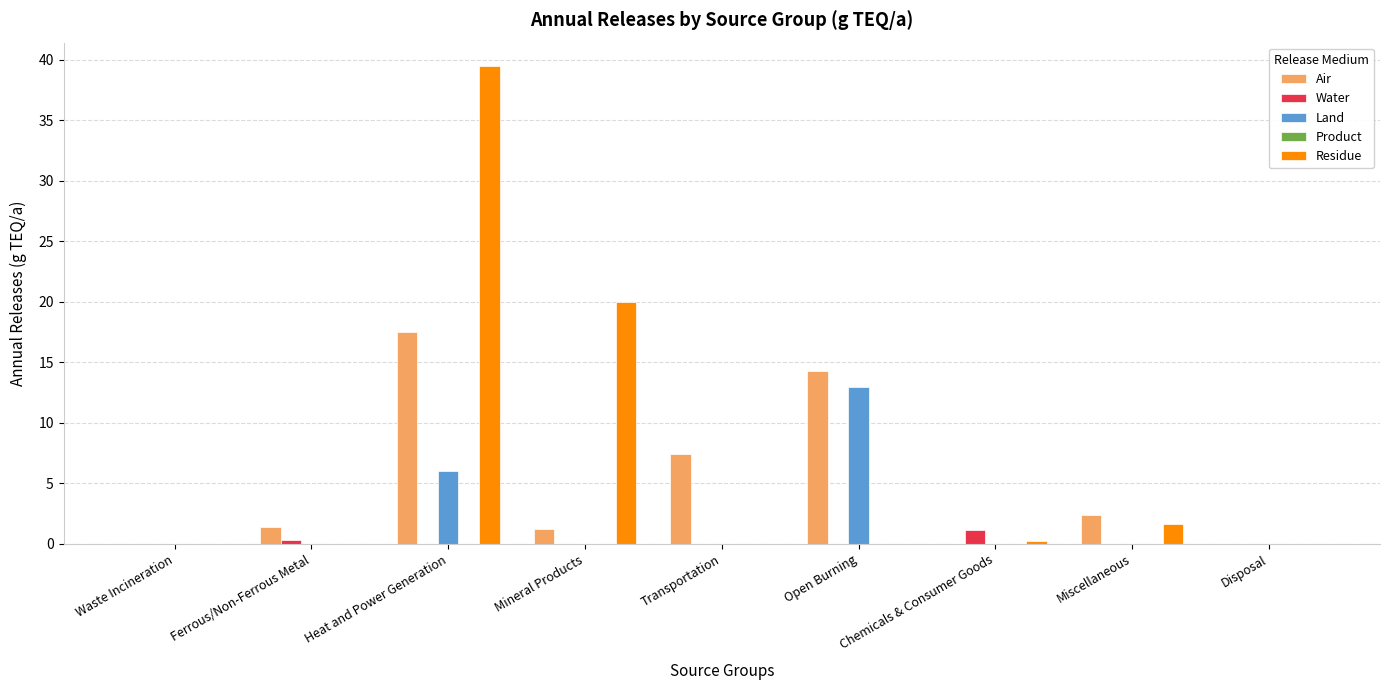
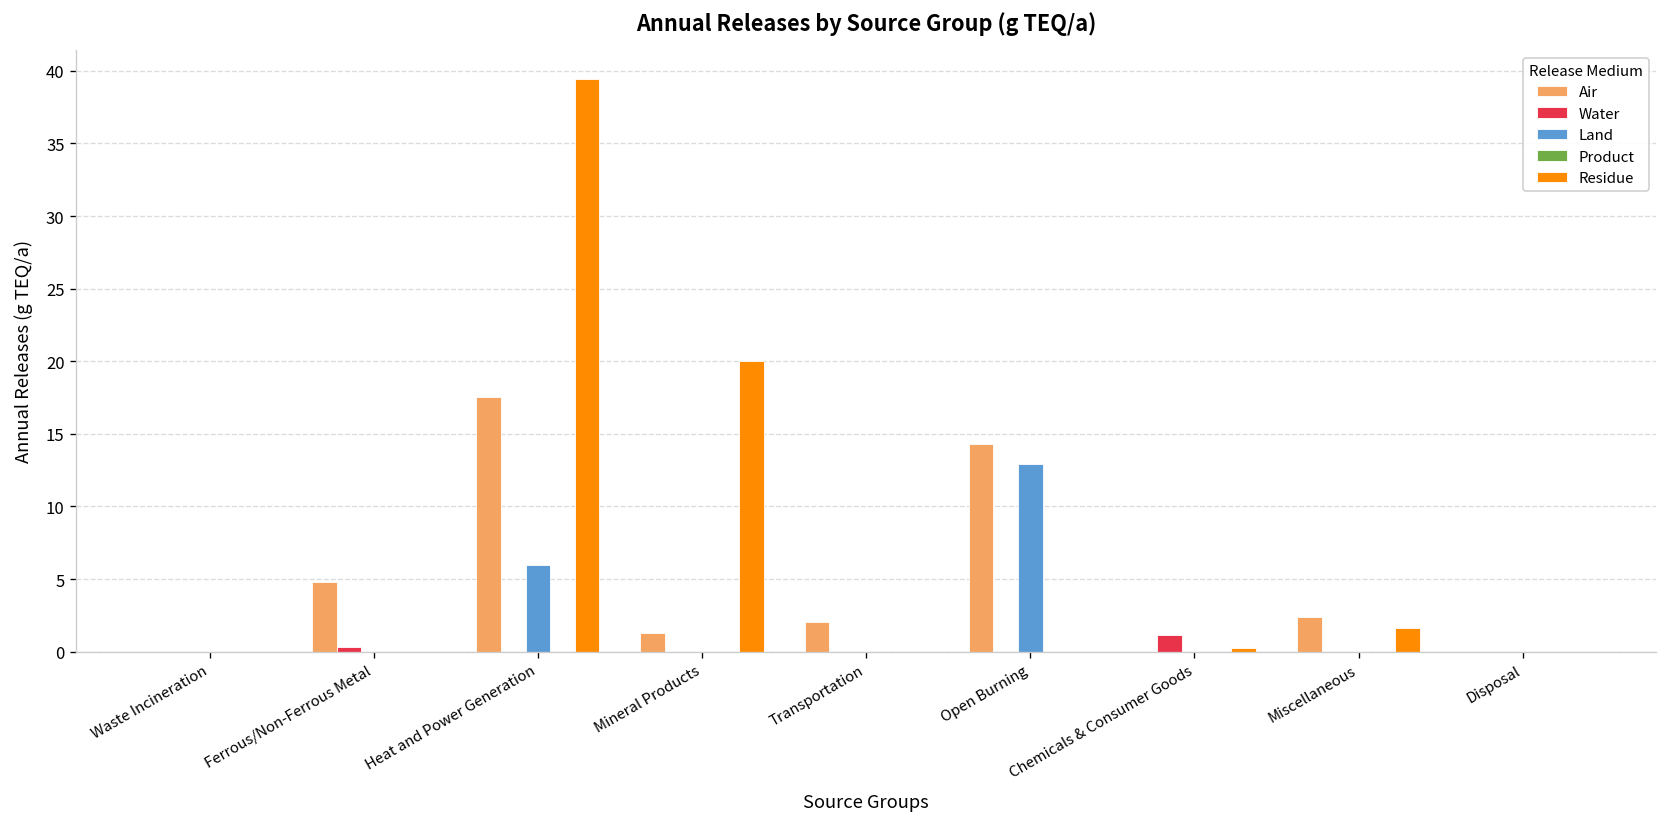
Air, Ferrous/Non-Ferrous Metal: 1.4 -> 4.8
Air, Transportation: 7.4 -> 2.0
